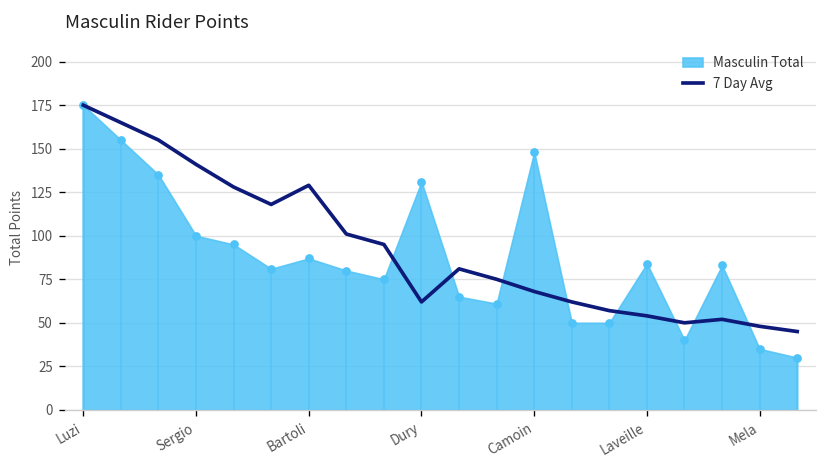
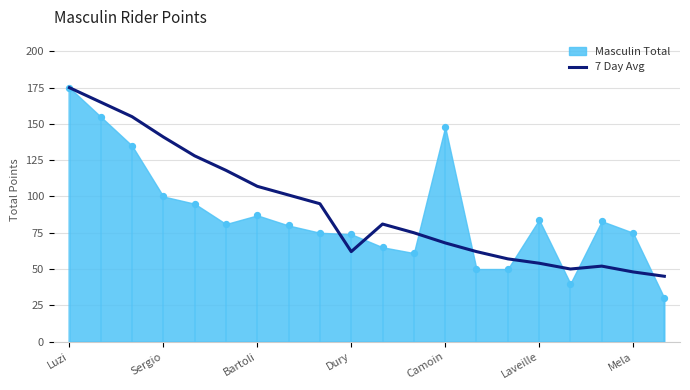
7 Day Avg, Bartoli: 129 -> 107
Masculin Total, Dury: 131 -> 74
Masculin Total, Mela: 35 -> 75
